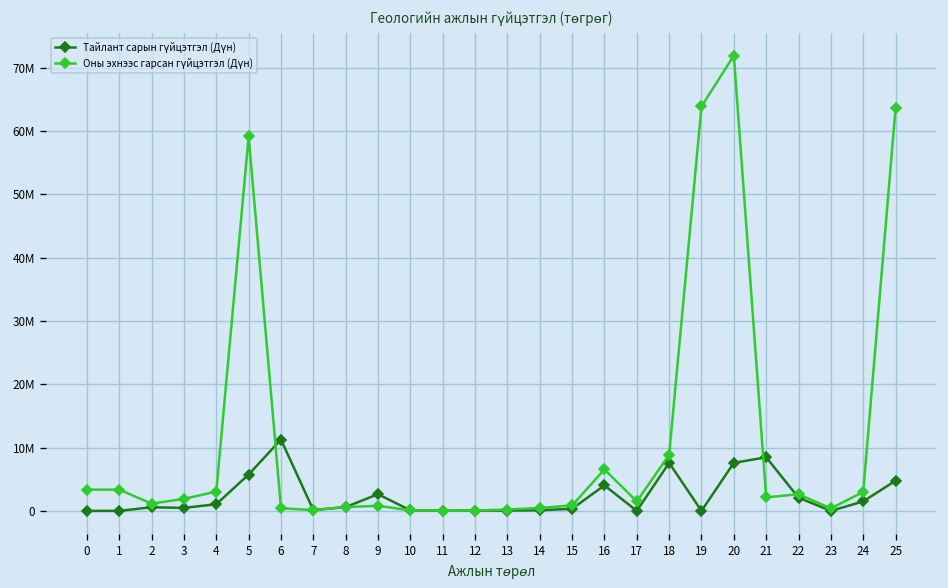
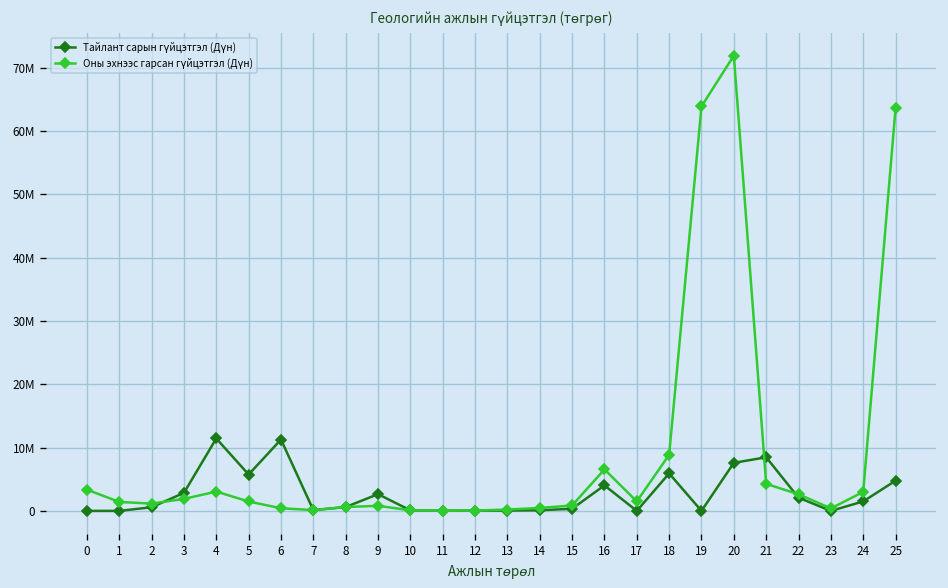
Оны эхнээс гарсан гүйцэтгэл (Дүн), 1: 3000000 -> 1000000
Тайлант сарын гүйцэтгэл (Дүн), 3: 0 -> 3000000
Тайлант сарын гүйцэтгэл (Дүн), 4: 1000000 -> 11000000
Оны эхнээс гарсан гүйцэтгэл (Дүн), 5: 59000000 -> 1000000
Тайлант сарын гүйцэтгэл (Дүн), 18: 8000000 -> 6000000
Оны эхнээс гарсан гүйцэтгэл (Дүн), 21: 2000000 -> 4000000
